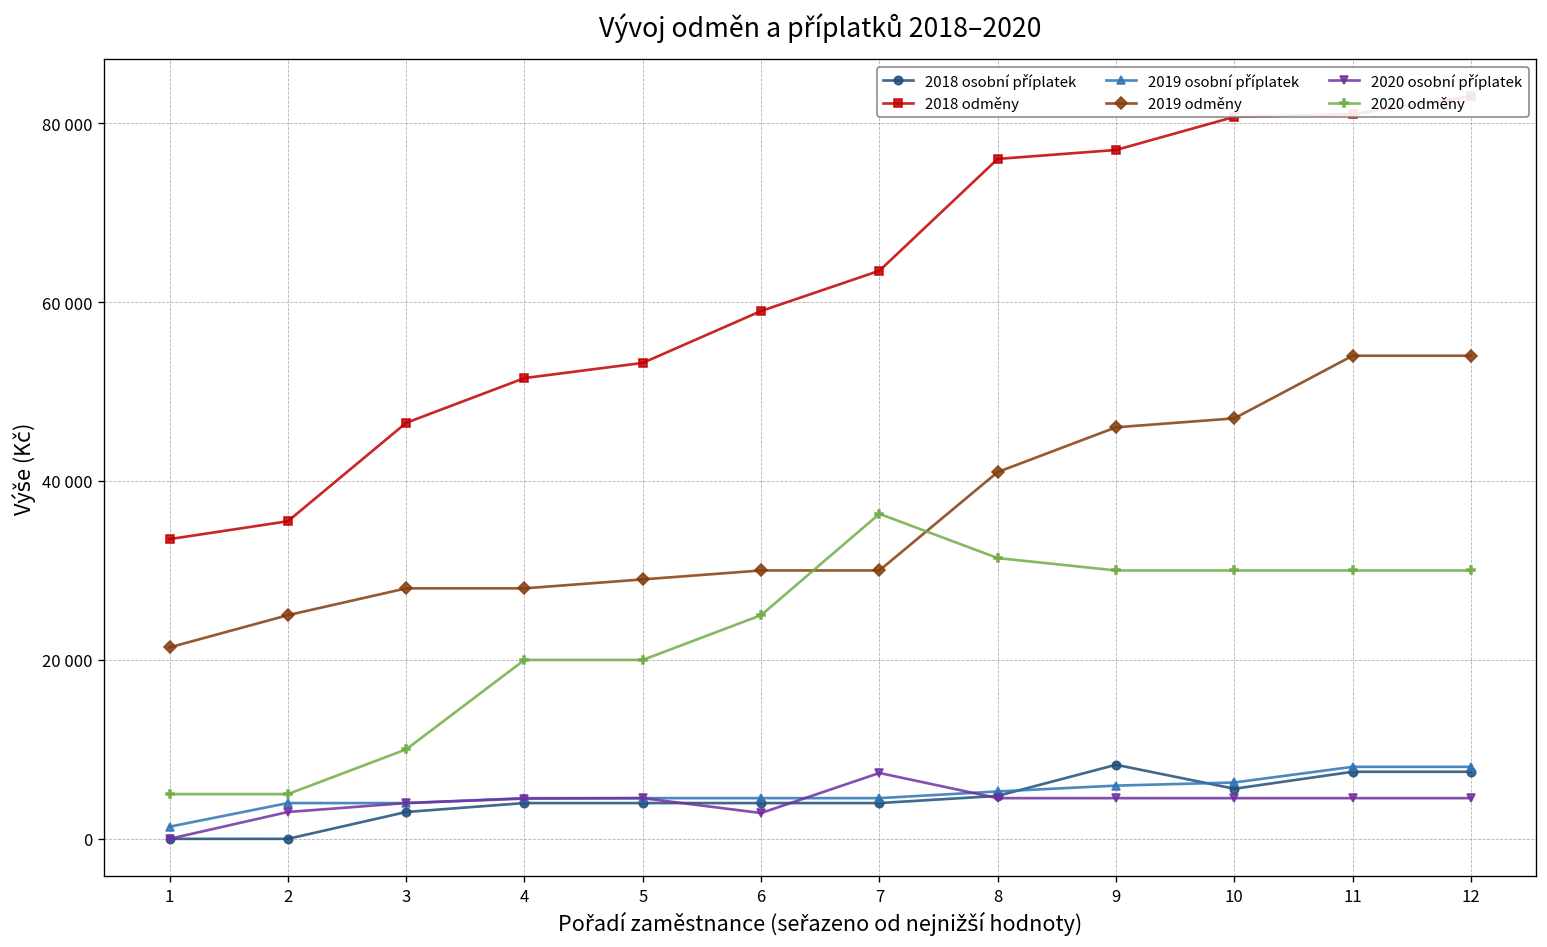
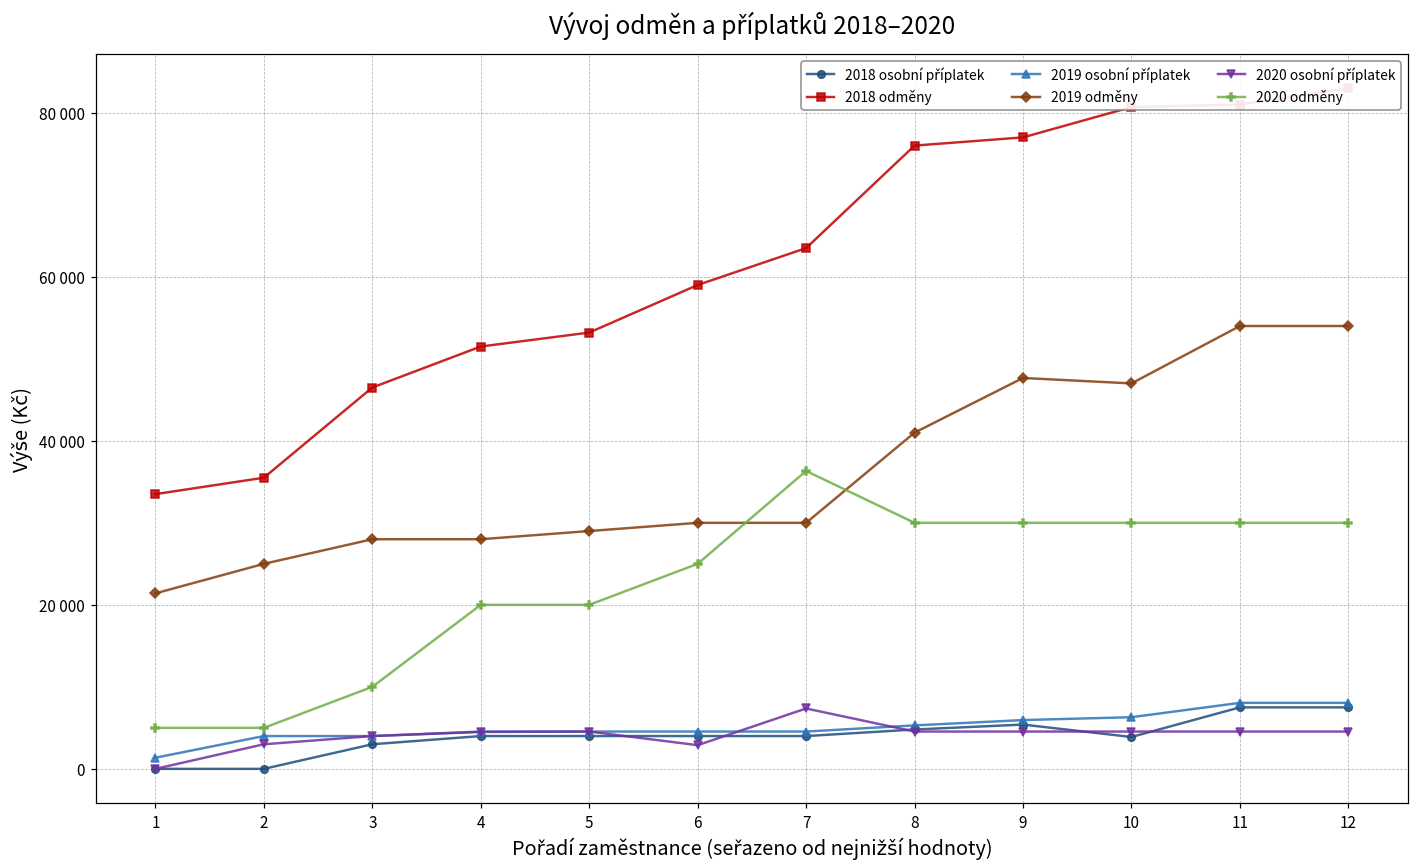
2020 odměny, 8: 31000 -> 30000
2018 osobní příplatek, 9: 8000 -> 5000
2019 odměny, 9: 46000 -> 48000
2018 osobní příplatek, 10: 6000 -> 4000
